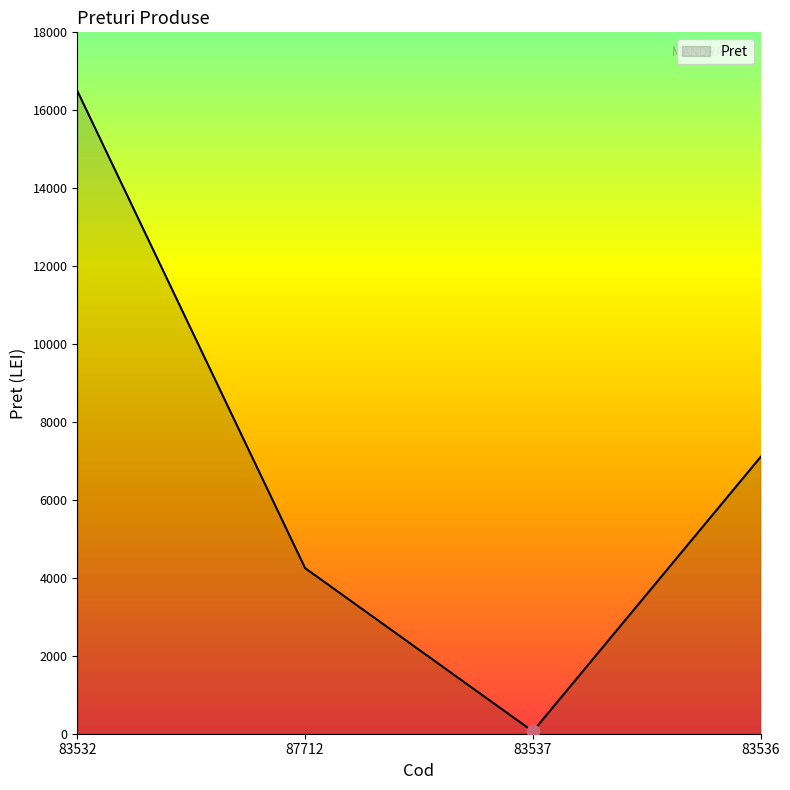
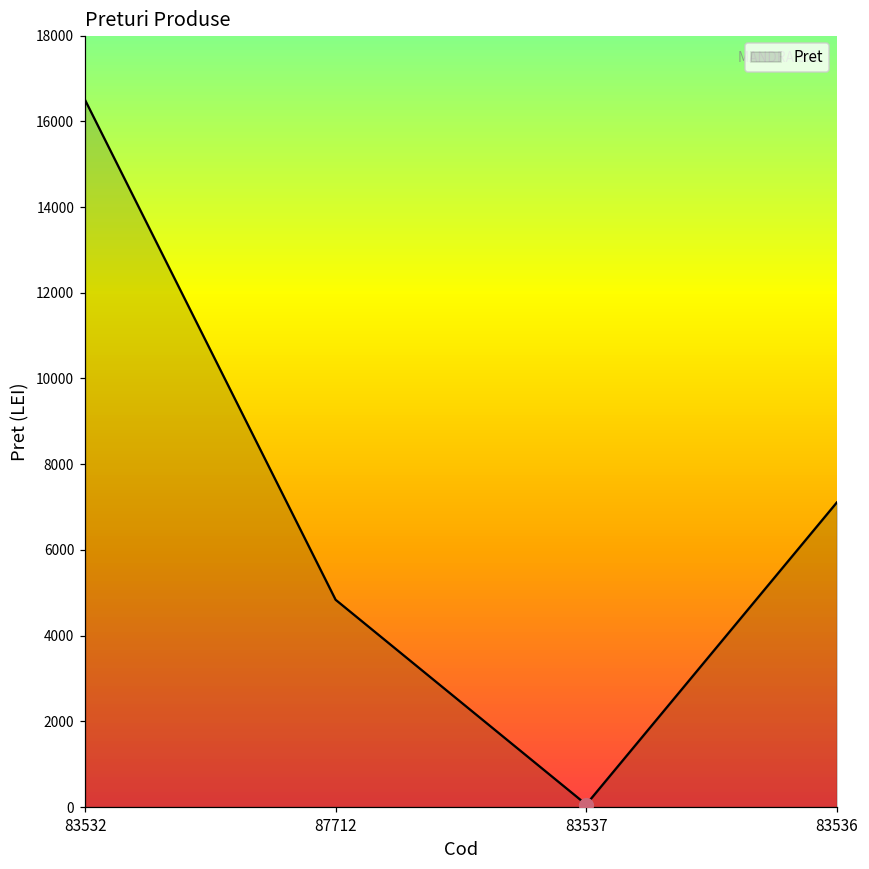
Pret, 87712: 4300 -> 4800
